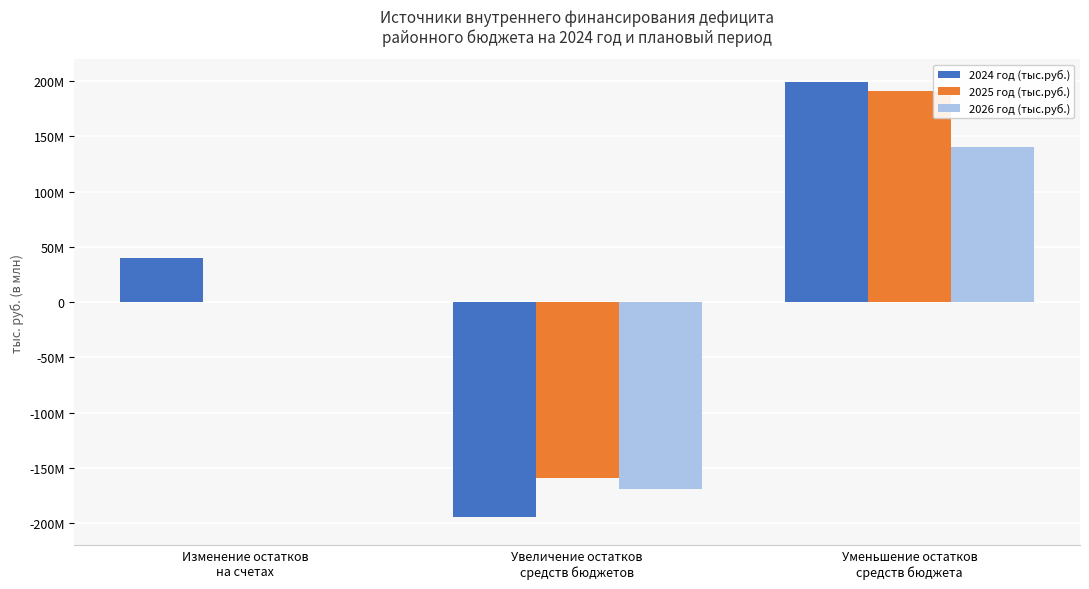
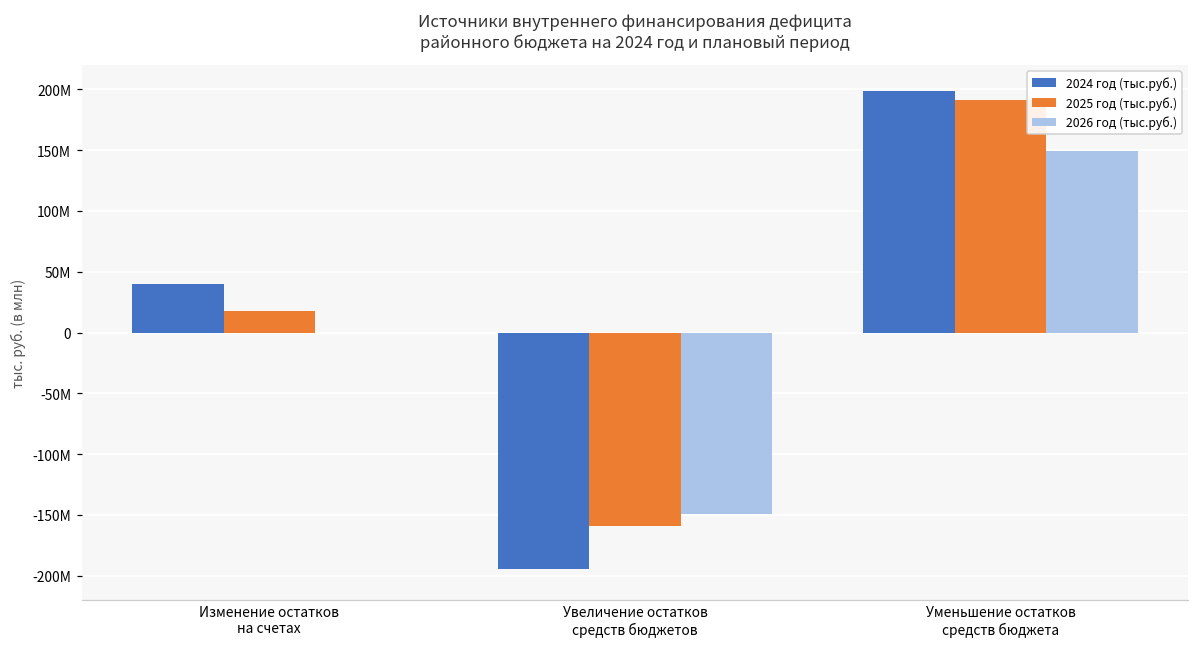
2025 год (тыс.руб.), Изменение остатков на счетах: 0 -> 18000000
2026 год (тыс.руб.), Увеличение остатков средств бюджетов: -169000000 -> -149000000
2026 год (тыс.руб.), Уменьшение остатков средств бюджета: 140000000 -> 149000000
